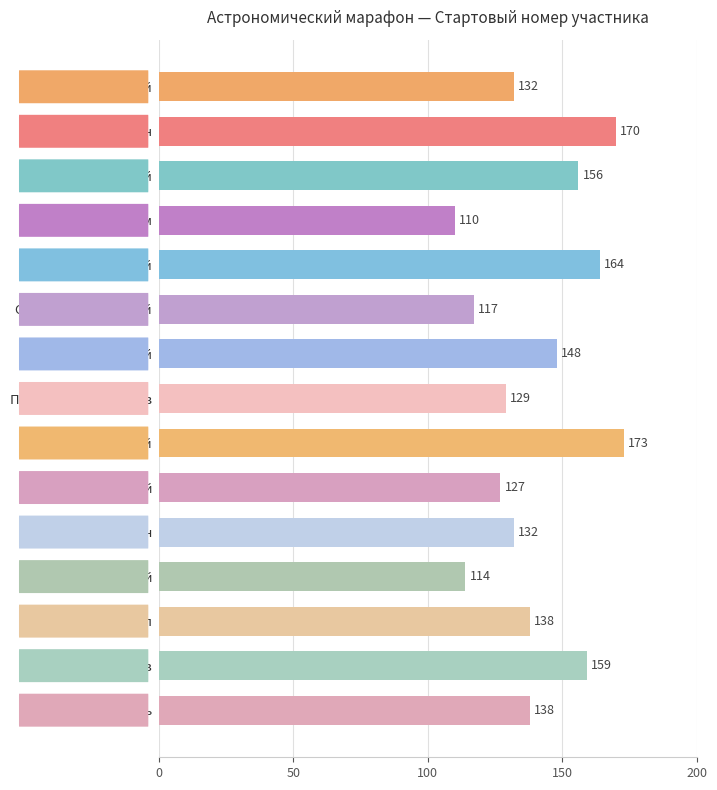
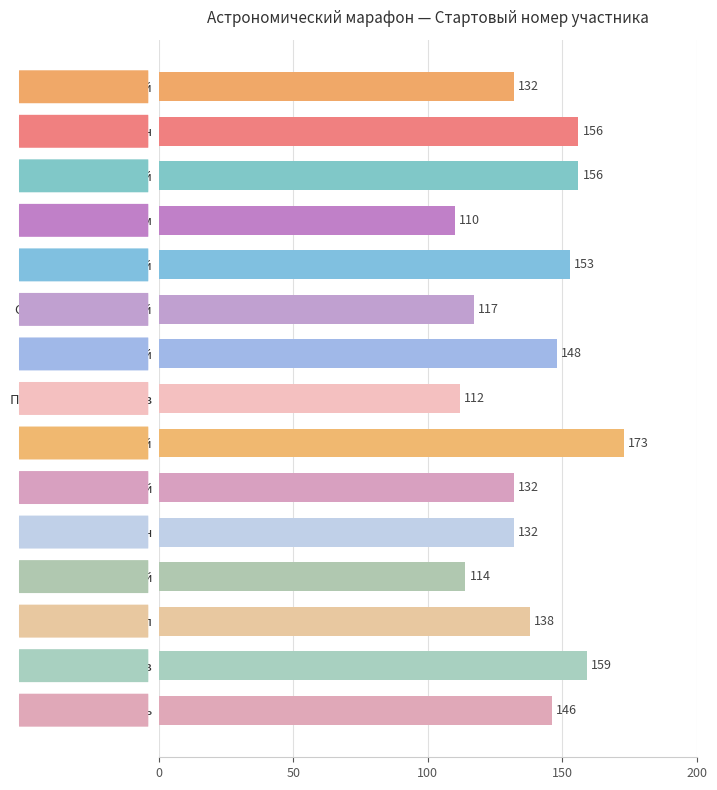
Страхов Антон: 170 -> 156
Макаревич Дмитрий: 164 -> 153
Подлевский Вячеслав: 129 -> 112
Снигирев Дмитрий: 127 -> 132
Боссерт Игорь: 138 -> 146
